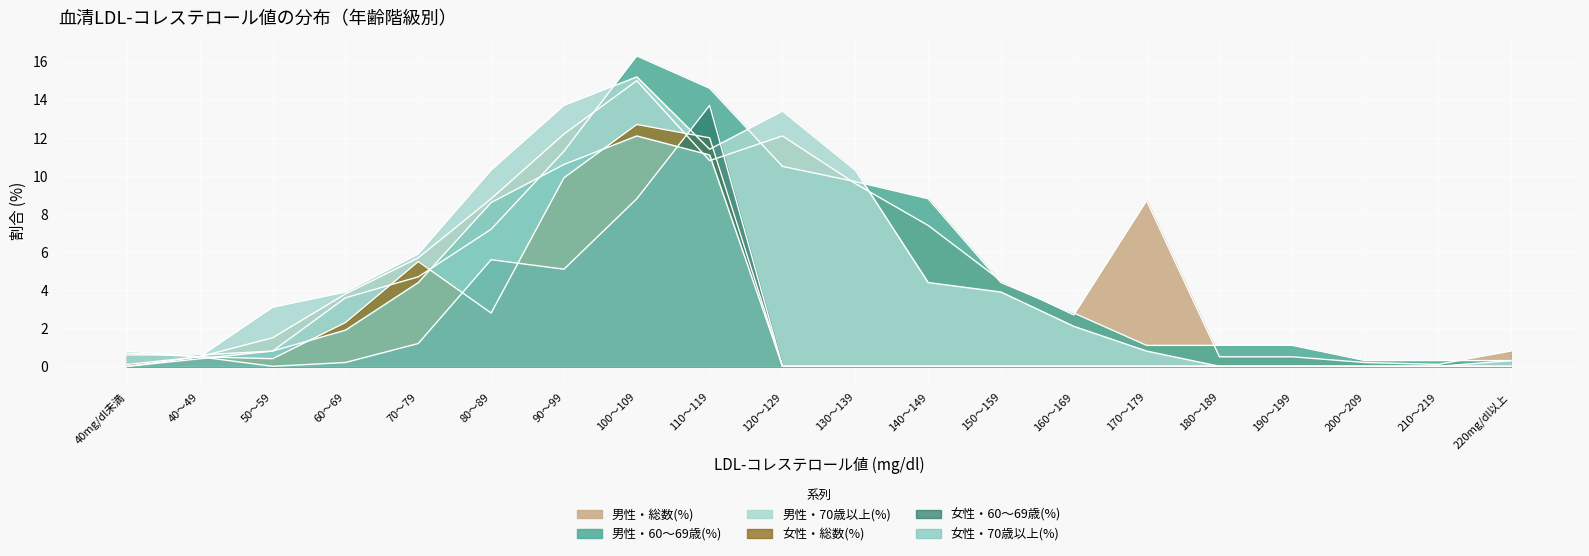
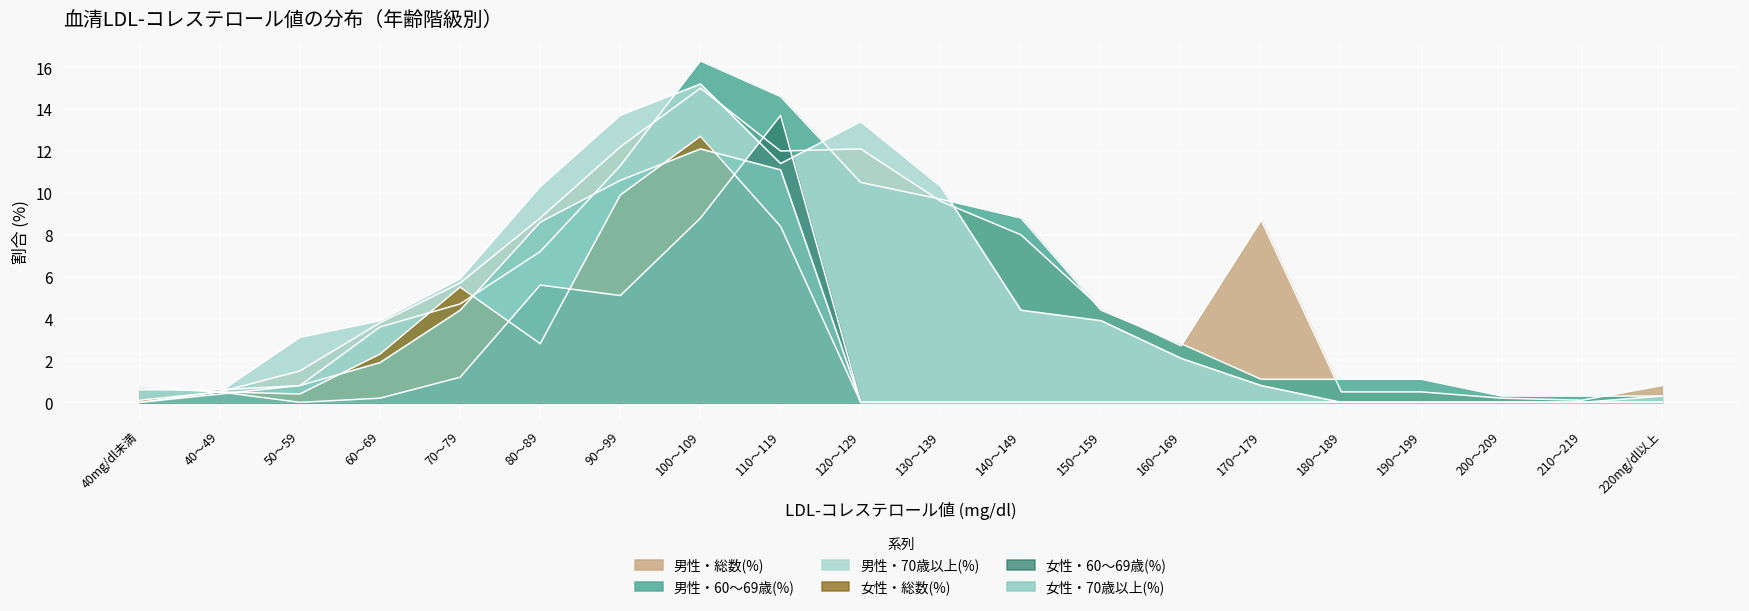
男性・総数(%), 110～119: 10.8 -> 12.0
女性・総数(%), 110～119: 12.0 -> 8.4
男性・総数(%), 140～149: 7.4 -> 8.0
